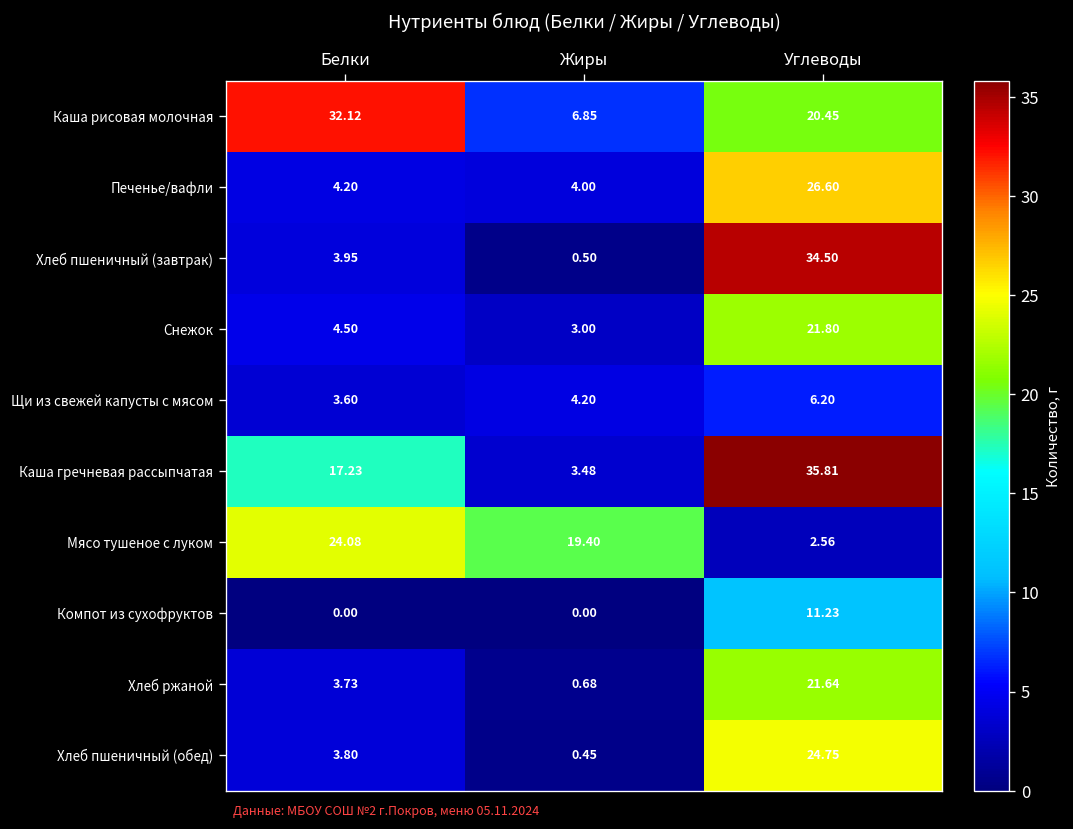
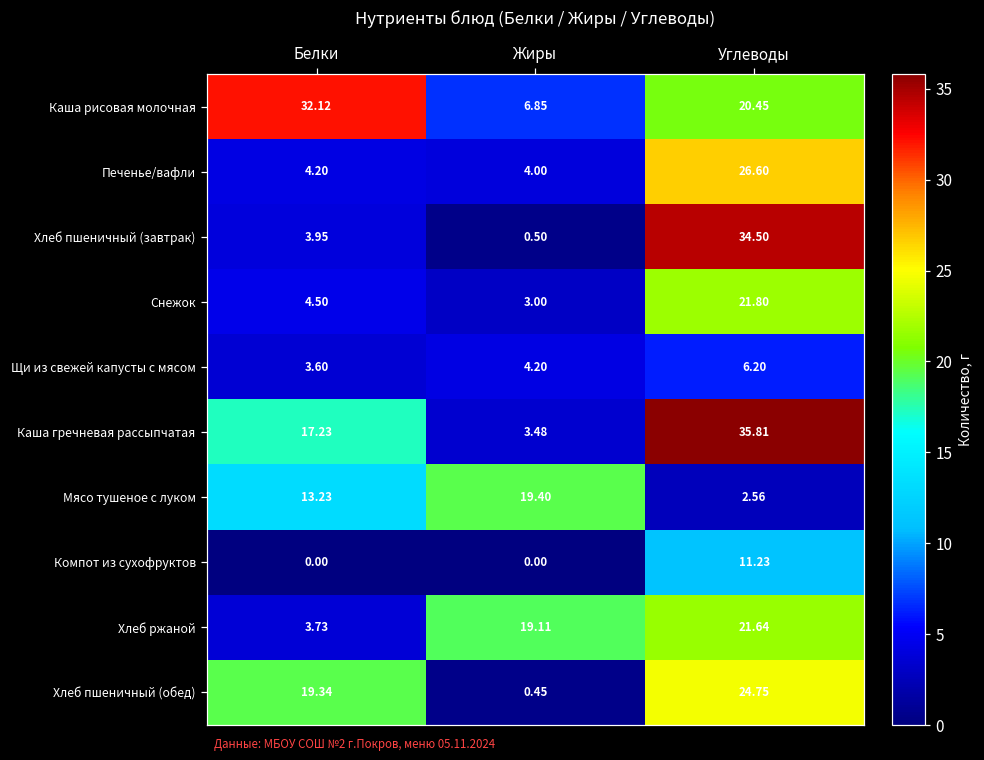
Мясо тушеное с луком, Белки: 24.08 -> 13.23
Хлеб ржаной, Жиры: 0.68 -> 19.11
Хлеб пшеничный (обед), Белки: 3.80 -> 19.34
